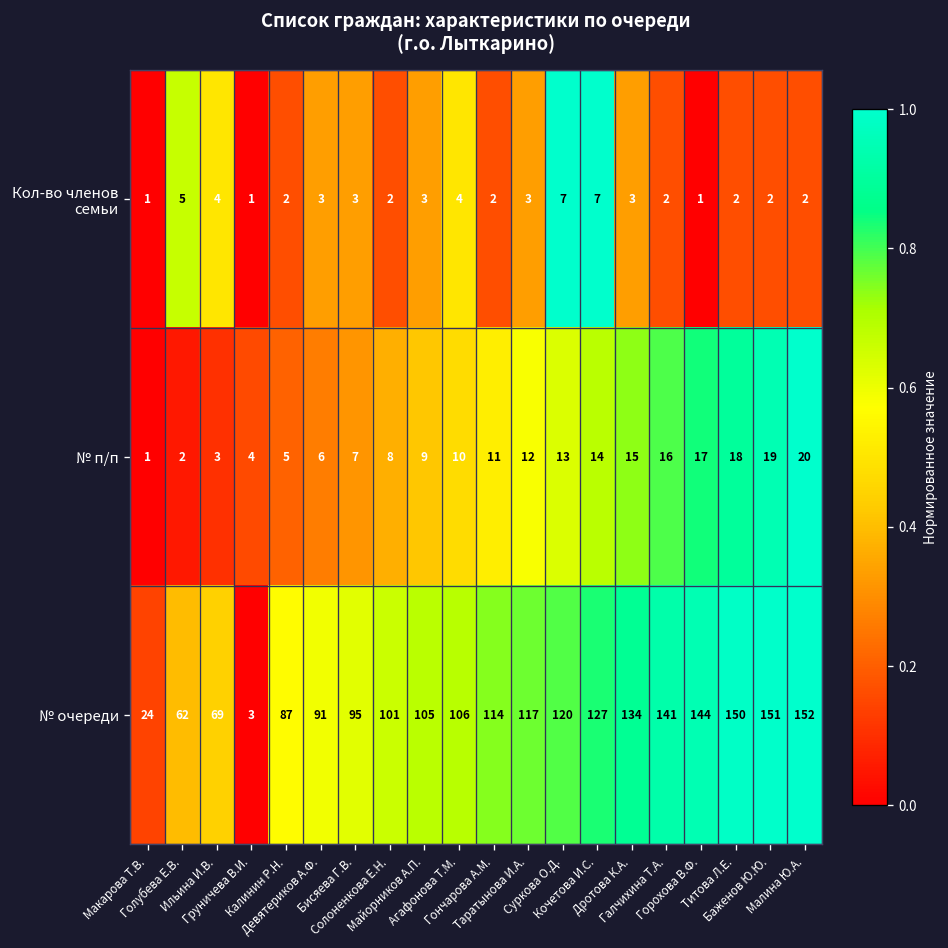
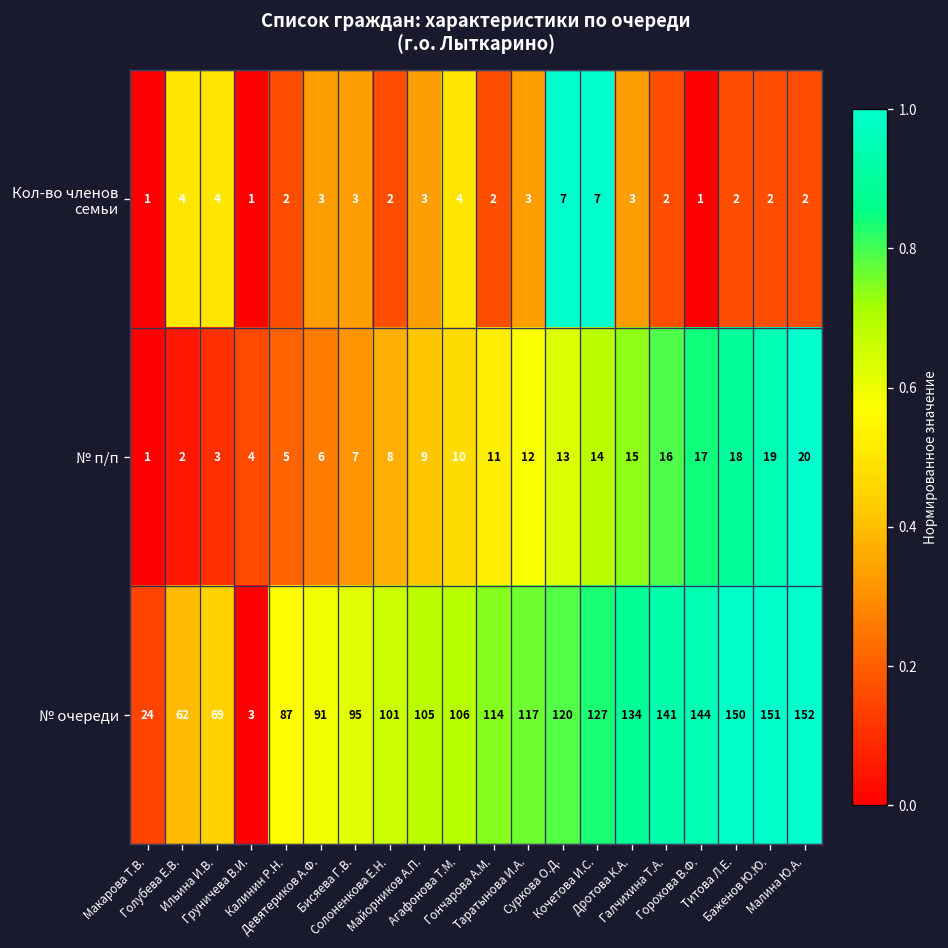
Кол-во членов семьи, Голубева Е.В.: 5 -> 4
